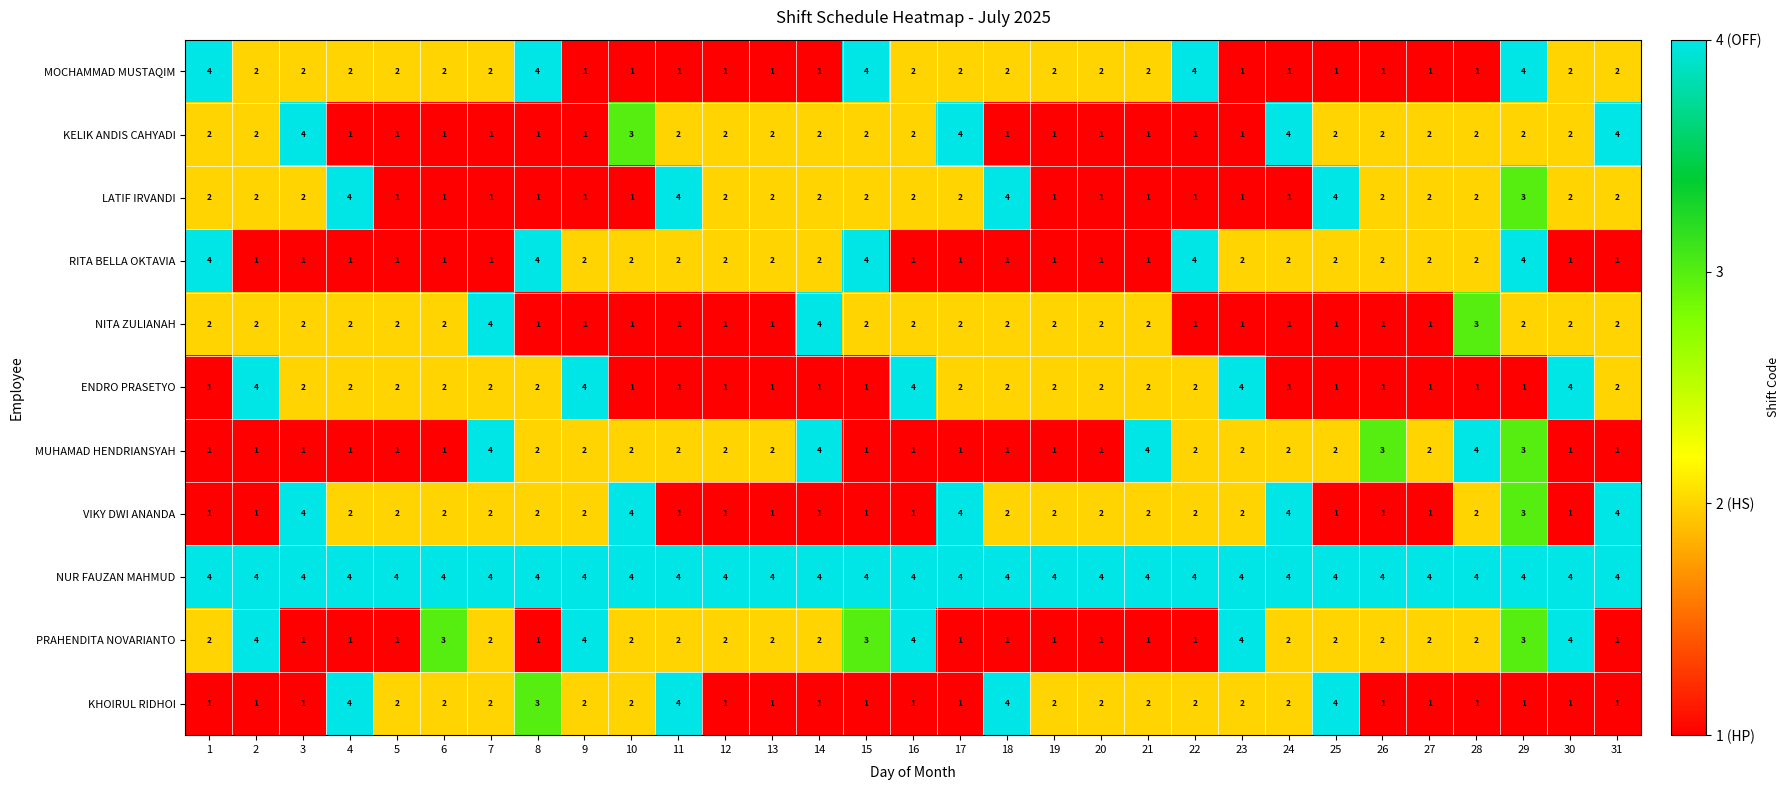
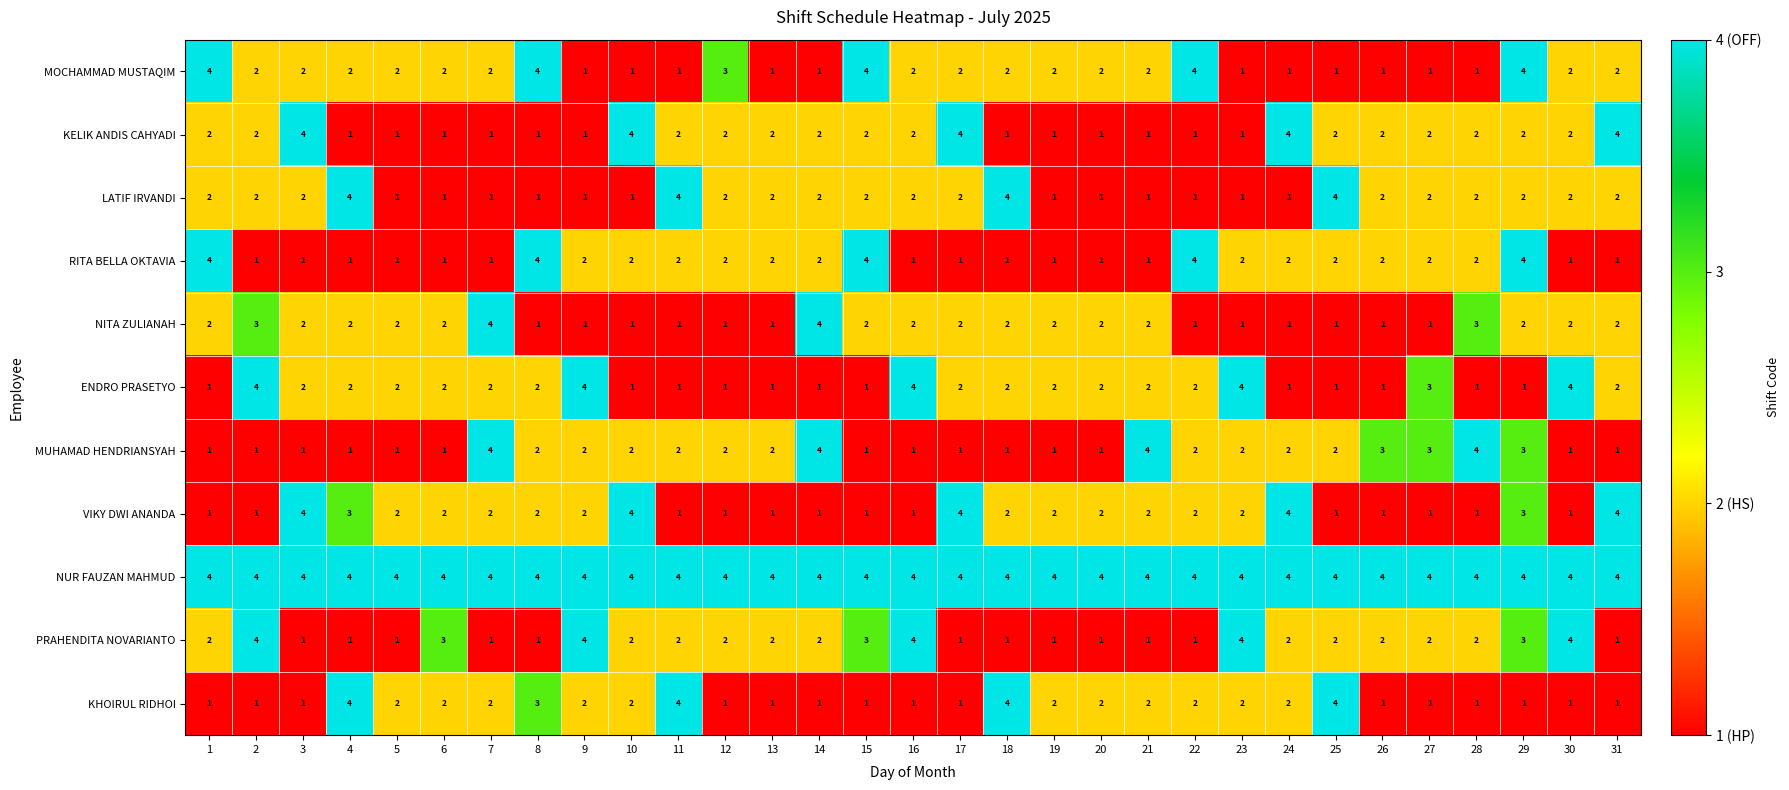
MOCHAMMAD MUSTAQIM, 12: 1 -> 3
KELIK ANDIS CAHYADI, 10: 3 -> 4
LATIF IRVANDI, 29: 3 -> 2
NITA ZULIANAH, 2: 2 -> 3
ENDRO PRASETYO, 27: 1 -> 3
MUHAMAD HENDRIANSYAH, 27: 2 -> 3
VIKY DWI ANANDA, 4: 2 -> 3
VIKY DWI ANANDA, 28: 2 -> 1
PRAHENDITA NOVARIANTO, 7: 2 -> 1
